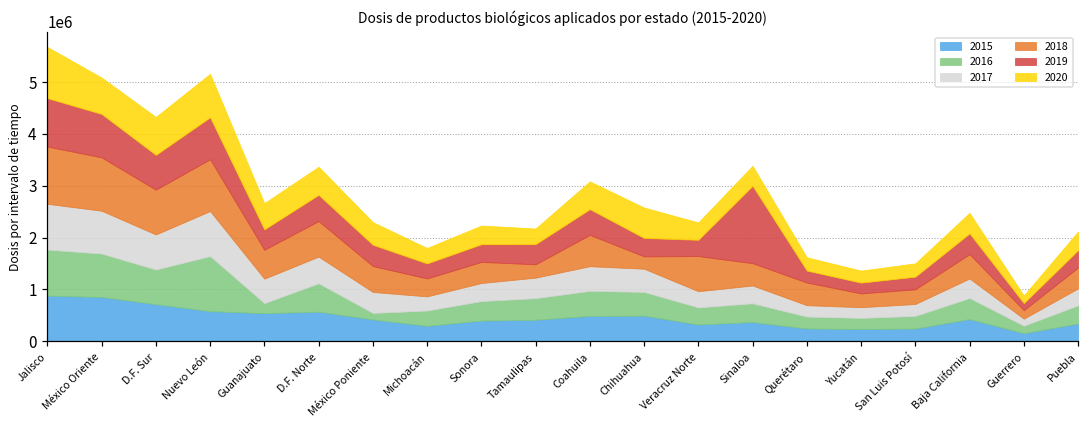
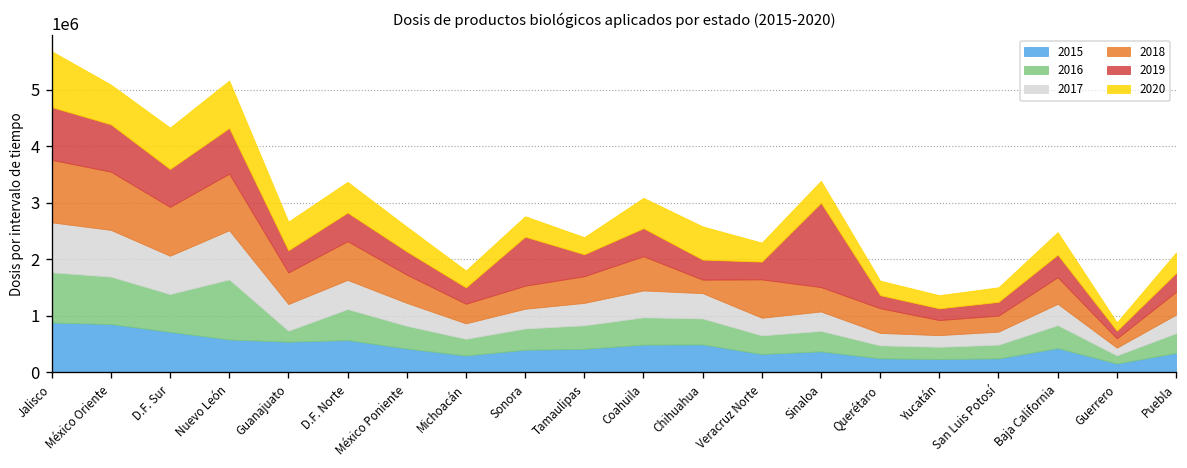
2016, México Poniente: 100000 -> 400000
2019, Sonora: 300000 -> 900000
2018, Tamaulipas: 300000 -> 500000
